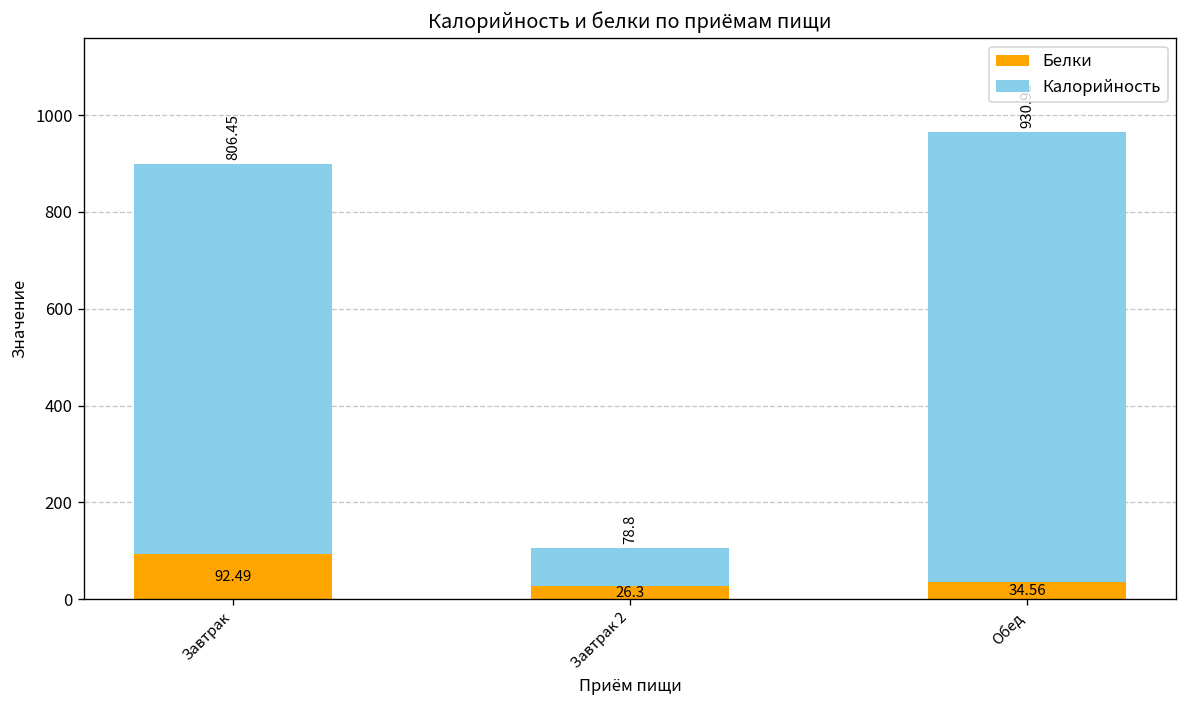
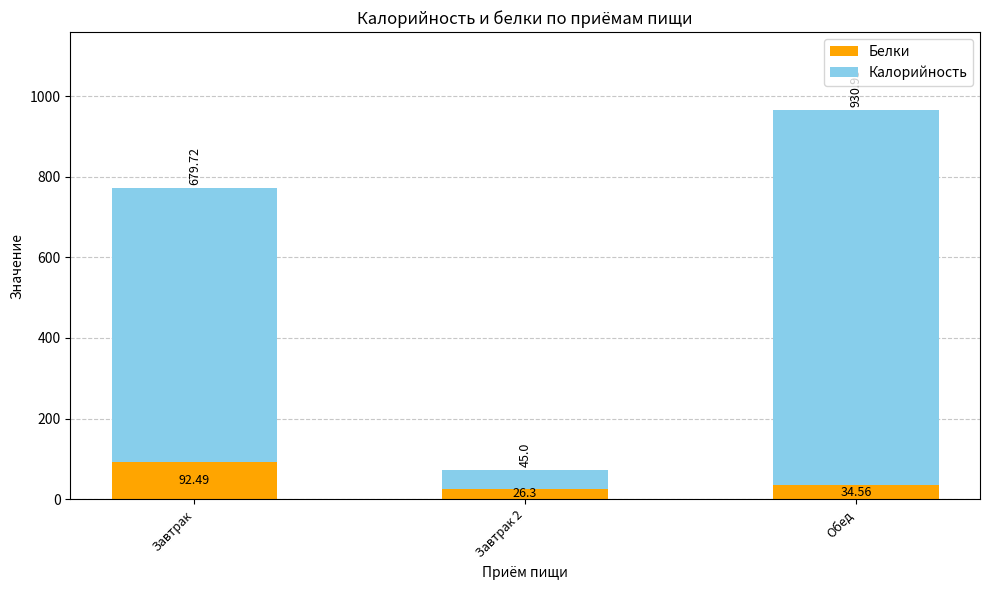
Калорийность, Завтрак: 806.45 -> 679.72
Калорийность, Завтрак 2: 78.8 -> 45.0
